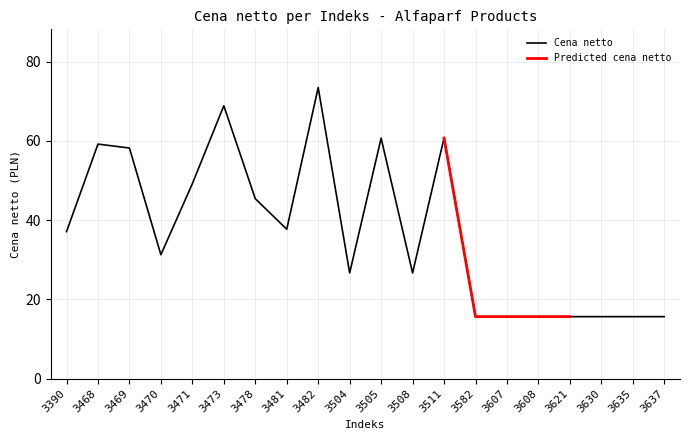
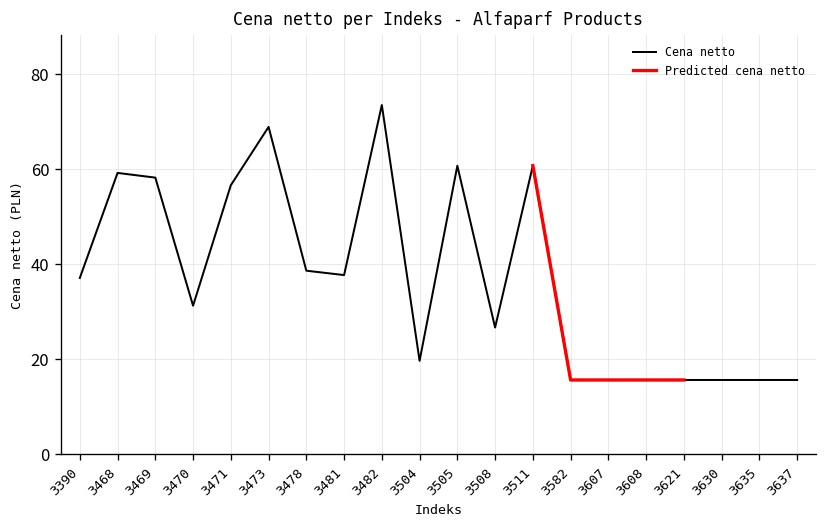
Cena netto, 3471: 49 -> 57
Cena netto, 3478: 45 -> 39
Cena netto, 3504: 27 -> 20
